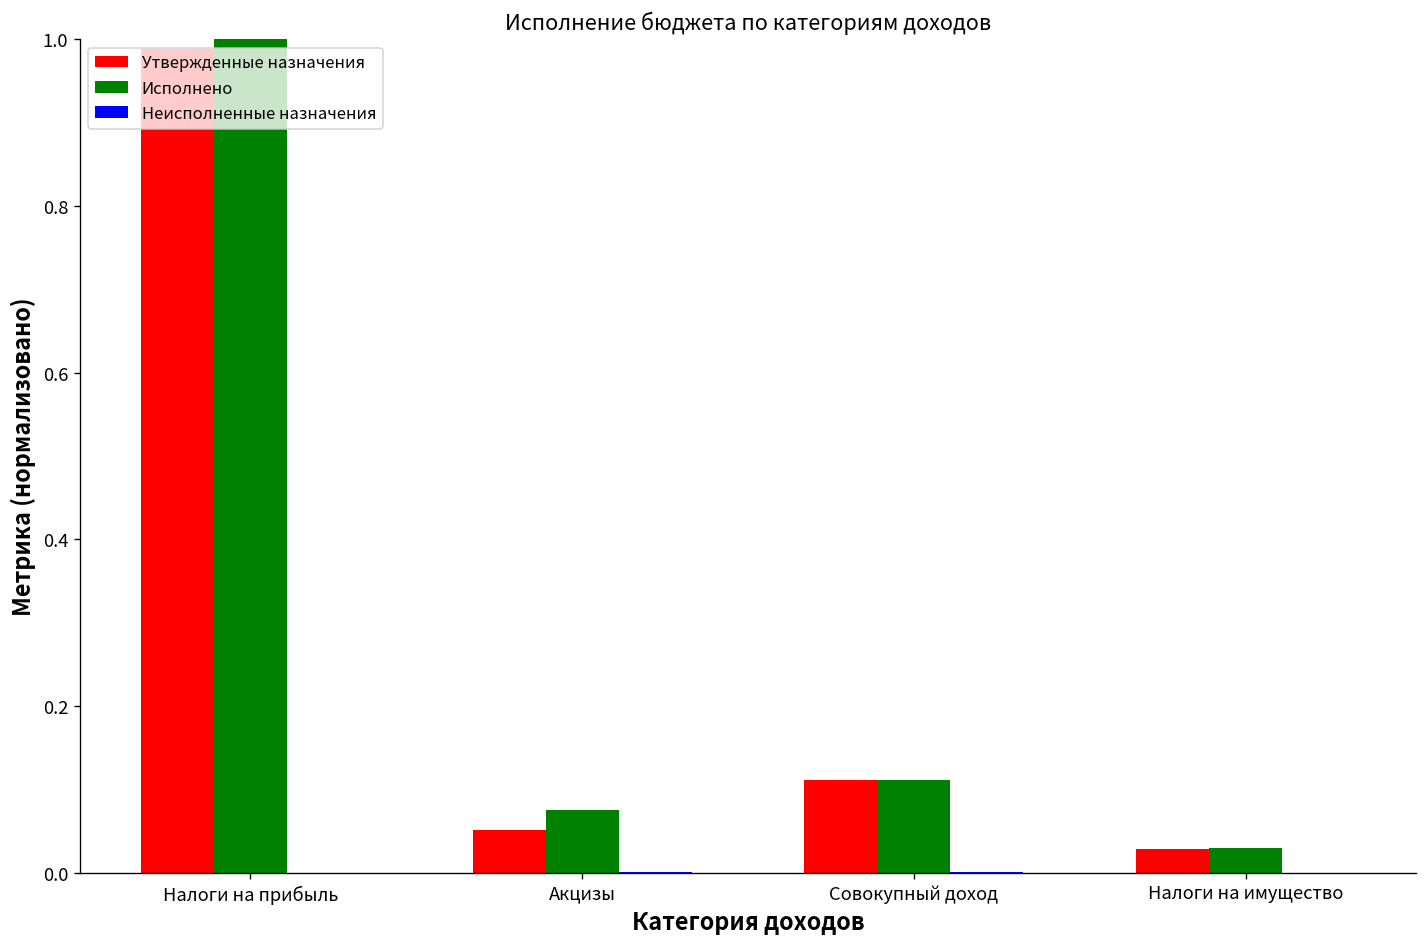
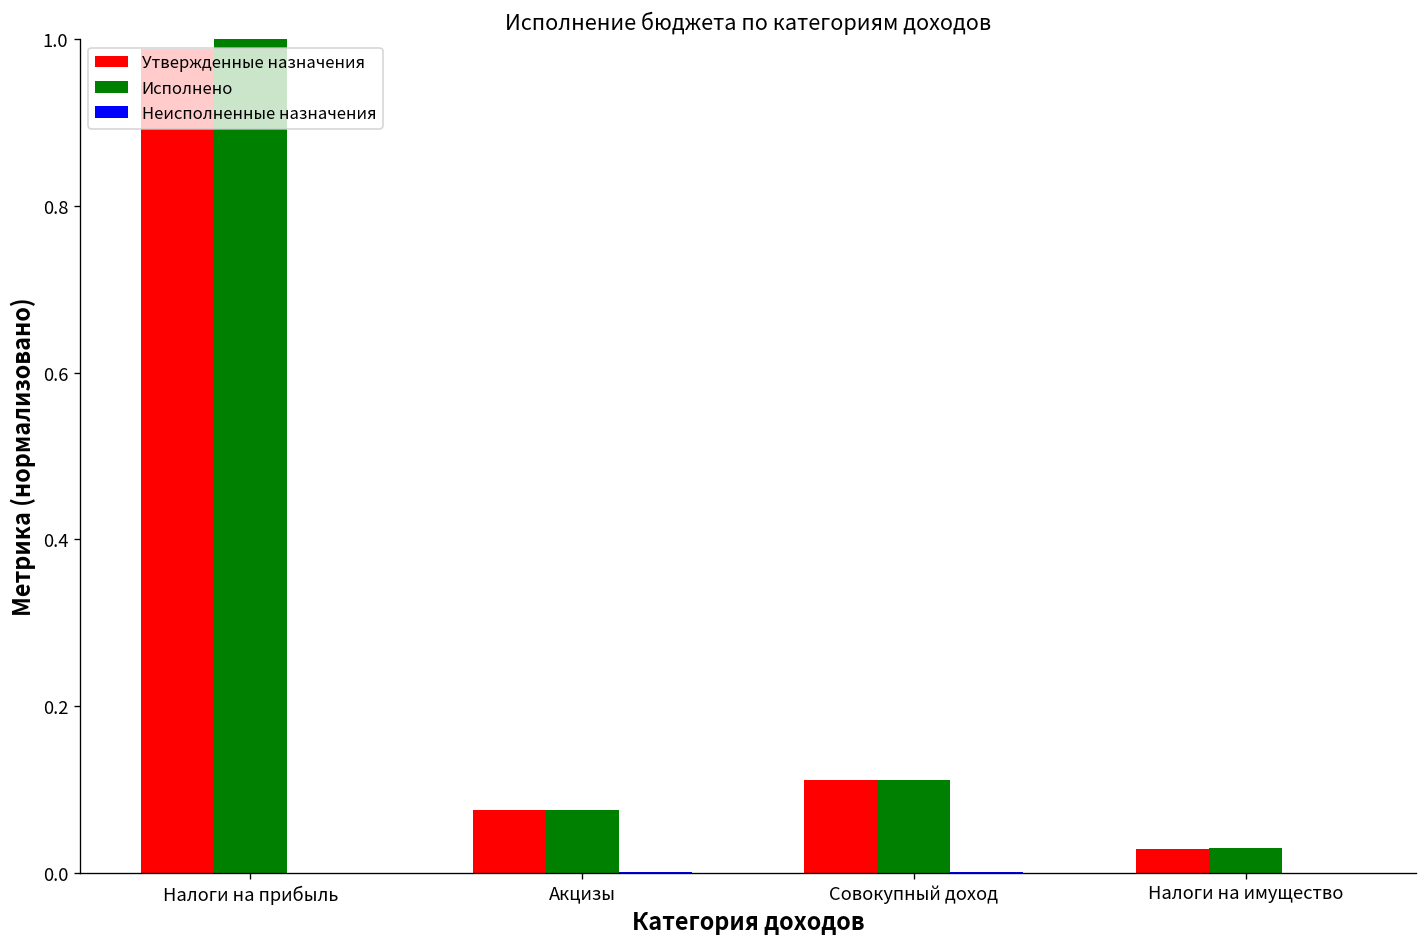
Утвержденные назначения, Акцизы: 0.05 -> 0.08
